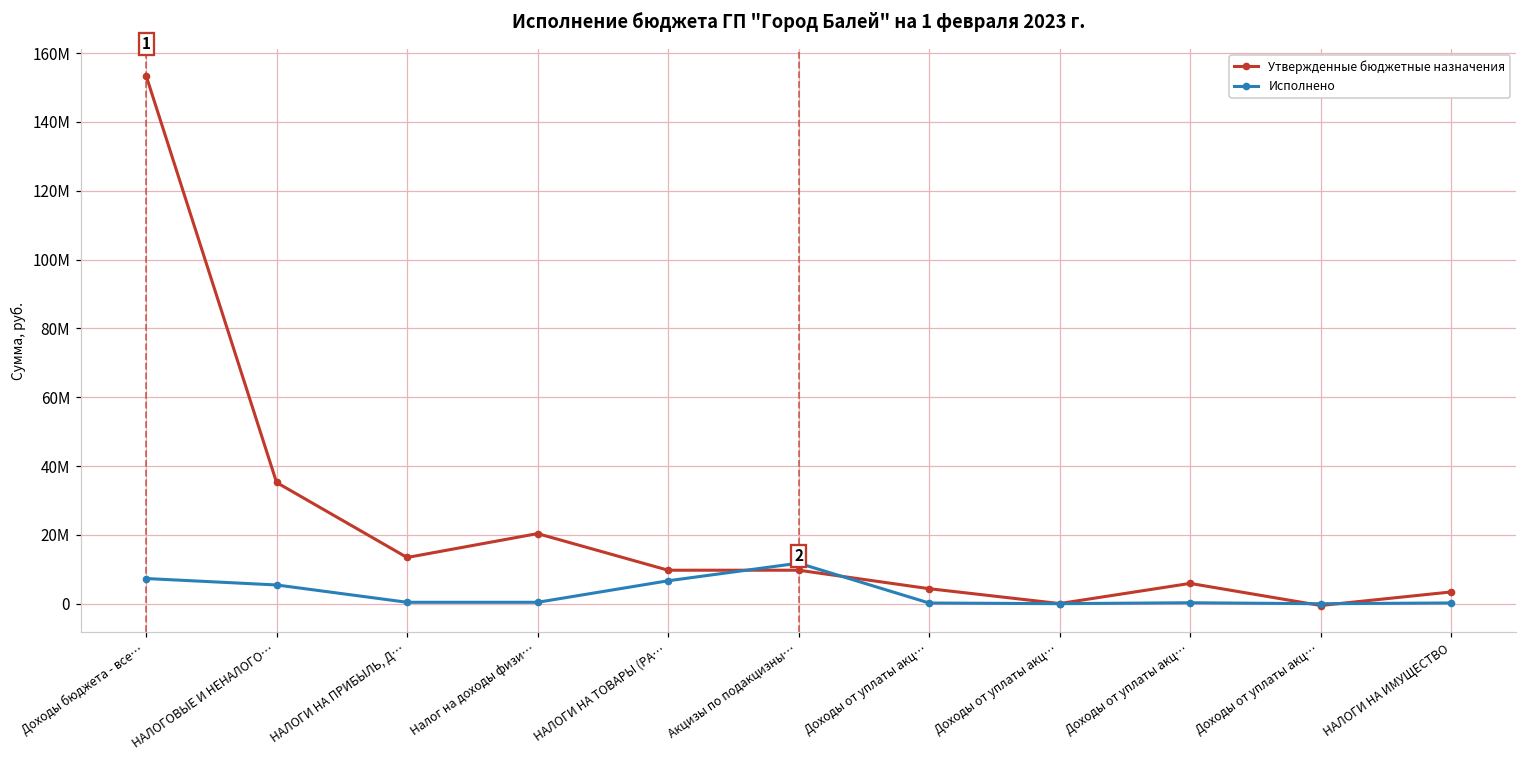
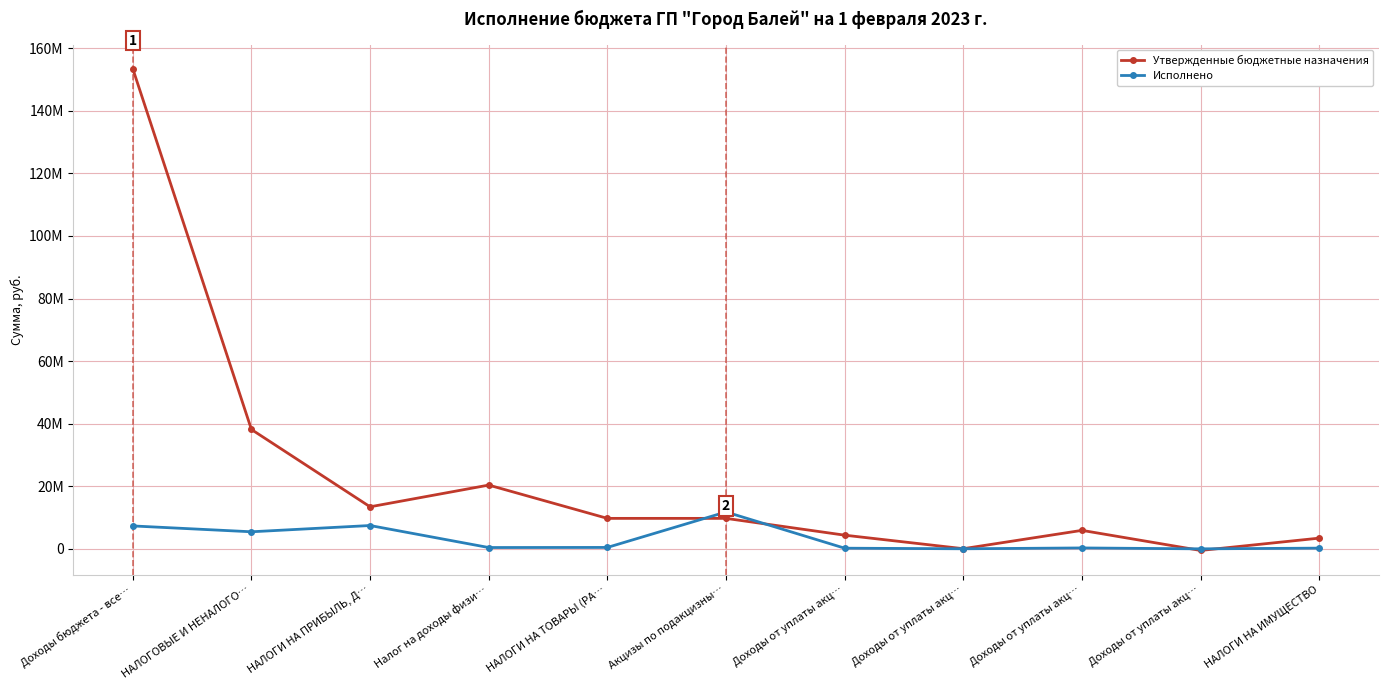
Утвержденные бюджетные назначения, НАЛОГОВЫЕ И НЕНАЛОГО…: 35000000 -> 38000000
Исполнено, НАЛОГИ НА ПРИБЫЛЬ, Д…: 0 -> 7000000
Исполнено, НАЛОГИ НА ТОВАРЫ (РА…: 7000000 -> 0
